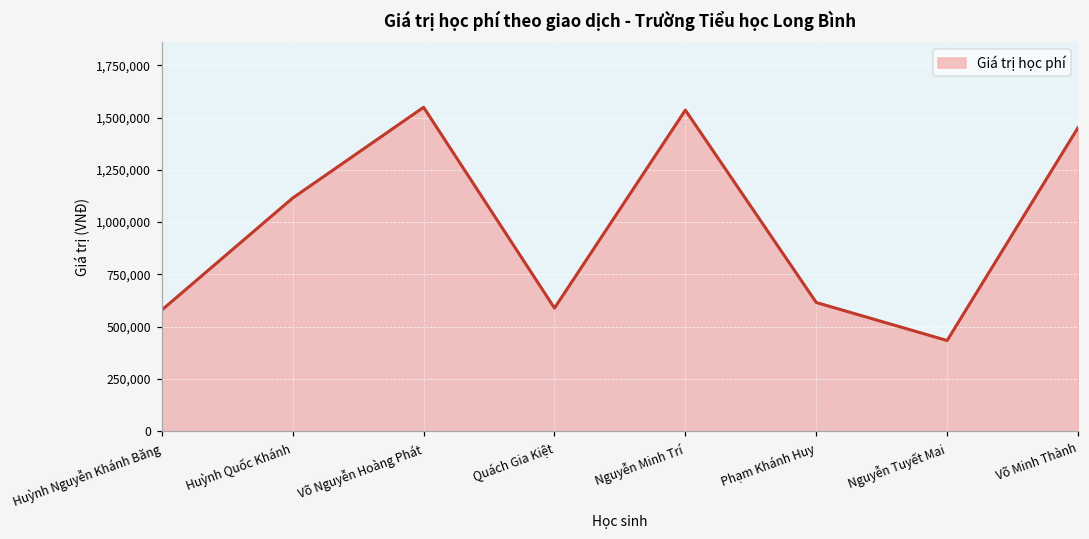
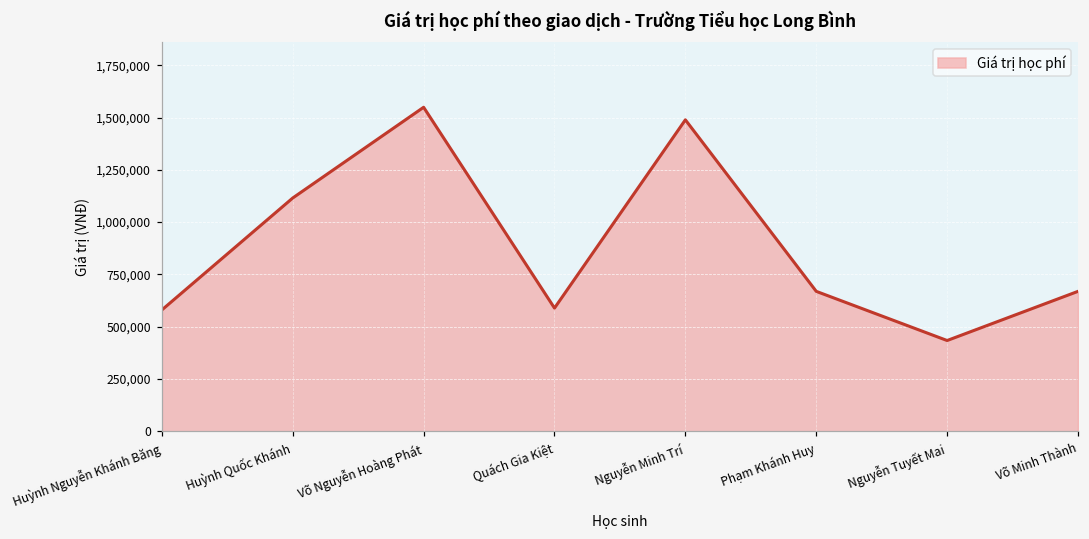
Nguyễn Minh Trí: 1,540,000 -> 1,490,000
Phạm Khánh Huy: 620,000 -> 670,000
Võ Minh Thành: 1,450,000 -> 670,000
